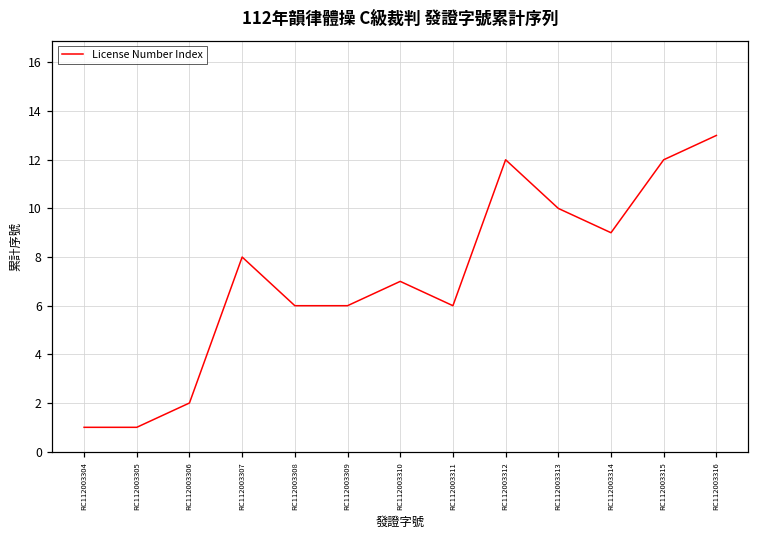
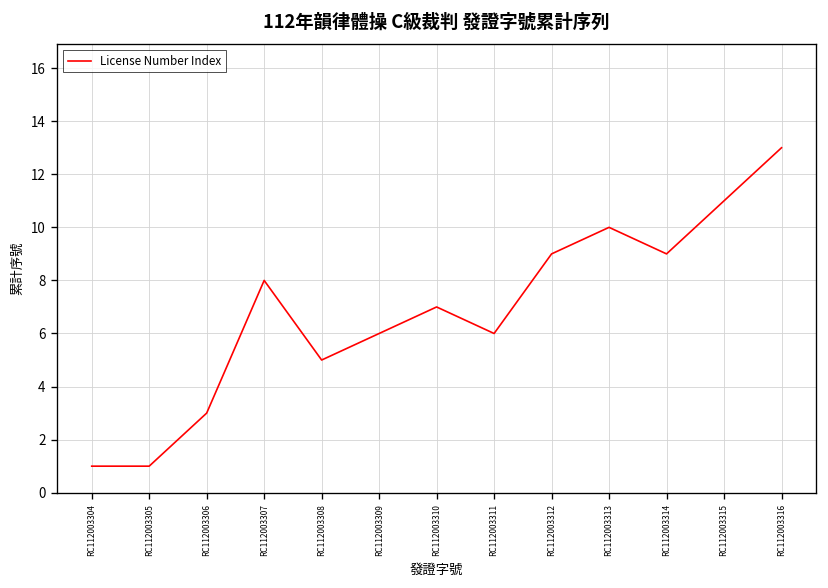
RC112003306: 2 -> 3
RC112003308: 6 -> 5
RC112003312: 12 -> 9
RC112003315: 12 -> 11
